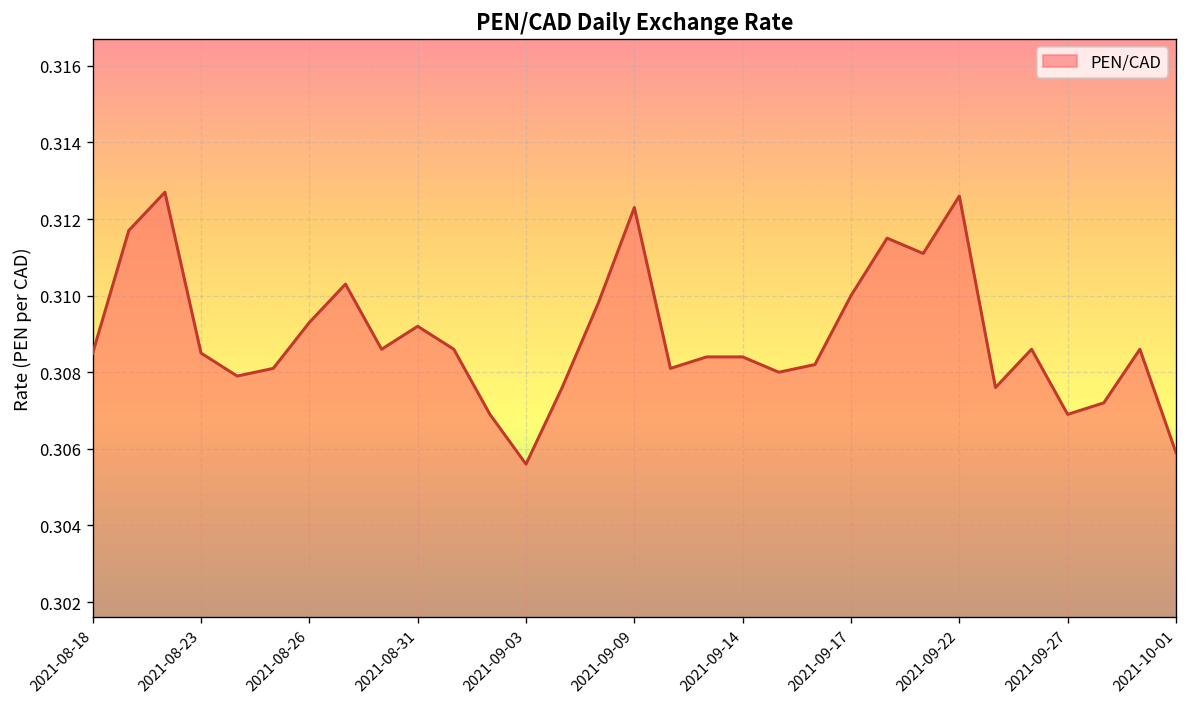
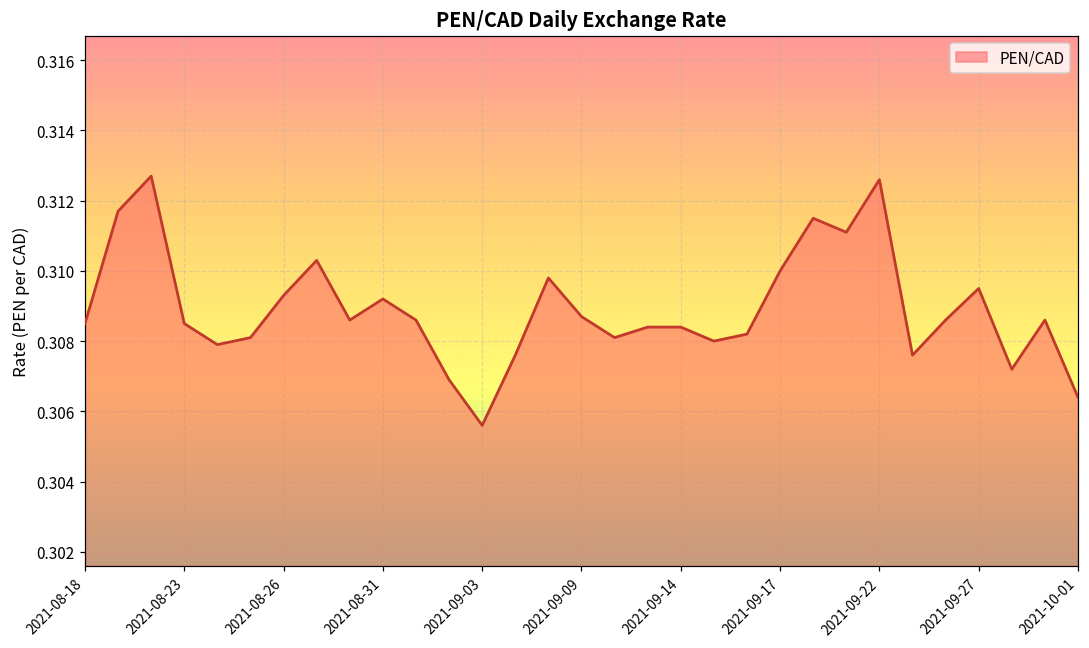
2021-09-09: 0.3123 -> 0.3087
2021-09-27: 0.3069 -> 0.3095
2021-10-01: 0.3059 -> 0.3064
